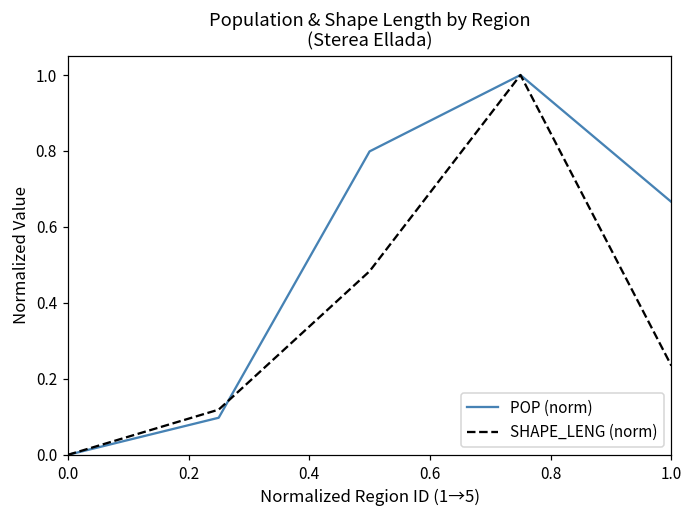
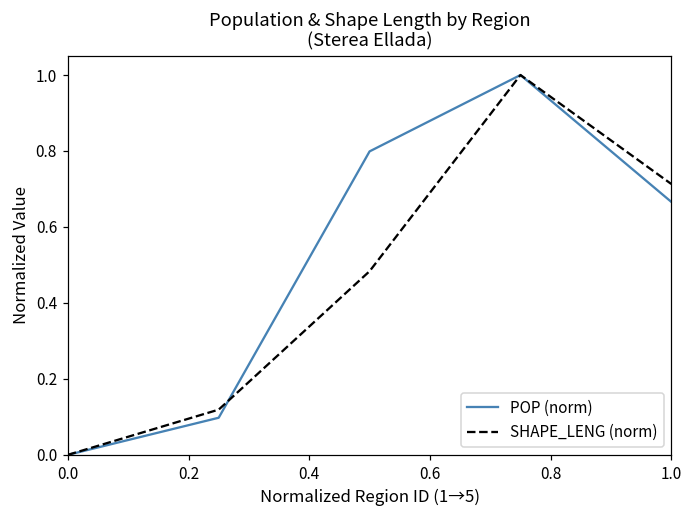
SHAPE_LENG (norm), 1.0: 0.23 -> 0.71
